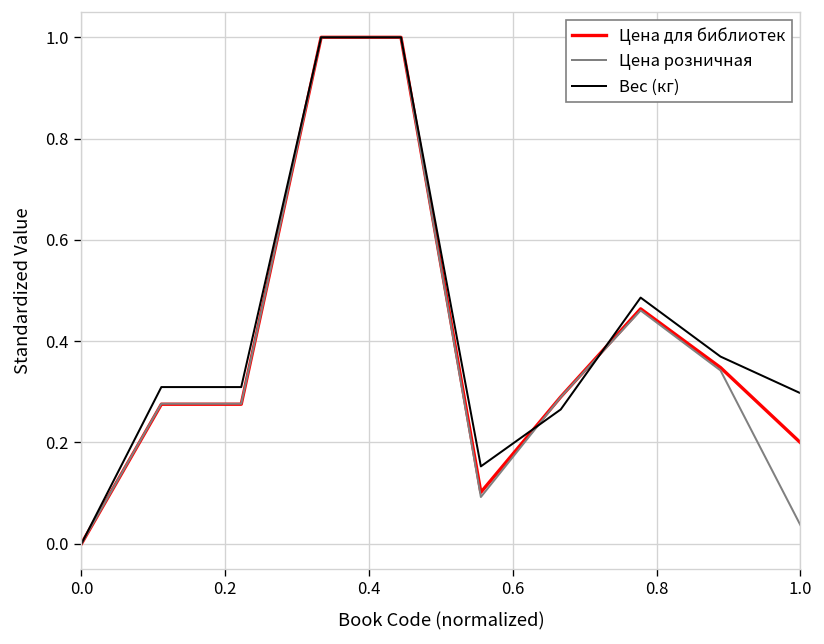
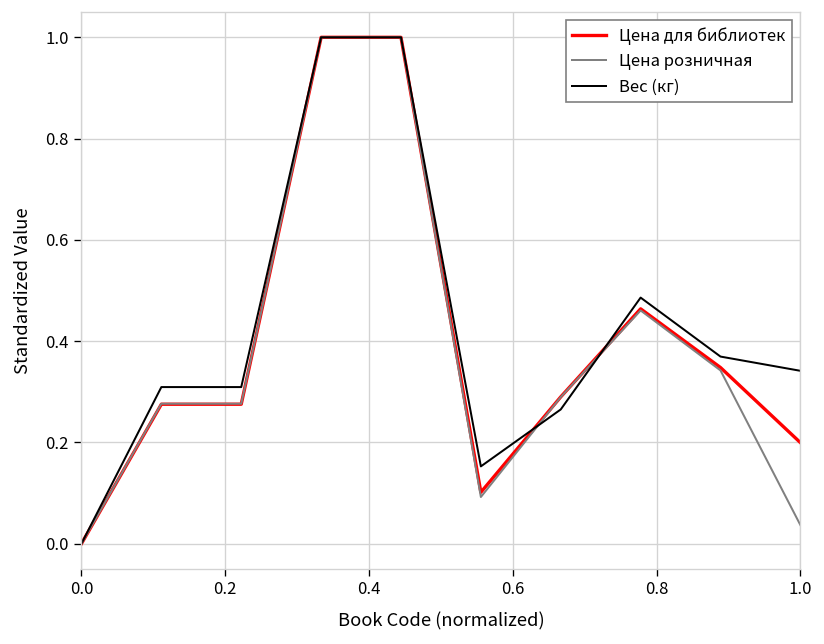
Вес (кг), 1.0: 0.30 -> 0.34
